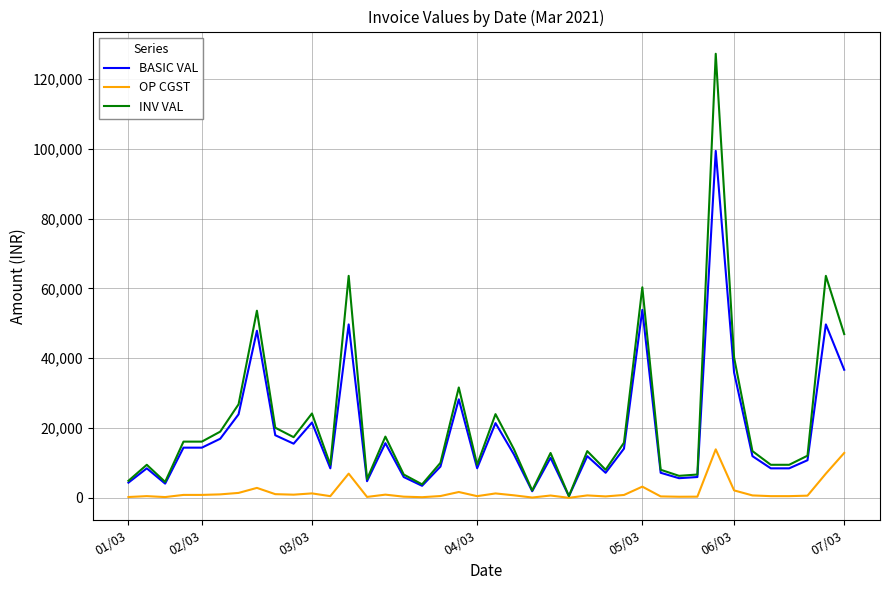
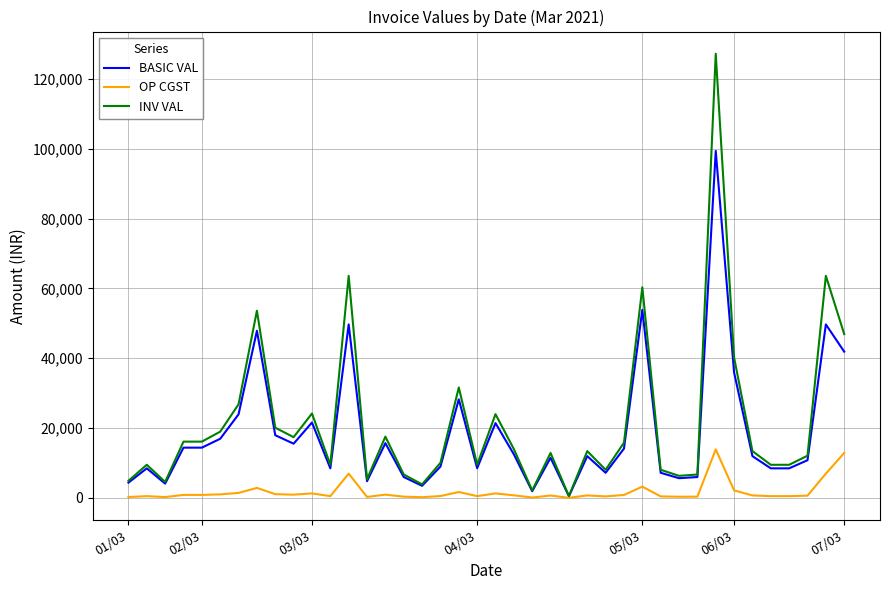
BASIC VAL, 07/03: 37,000 -> 42,000
